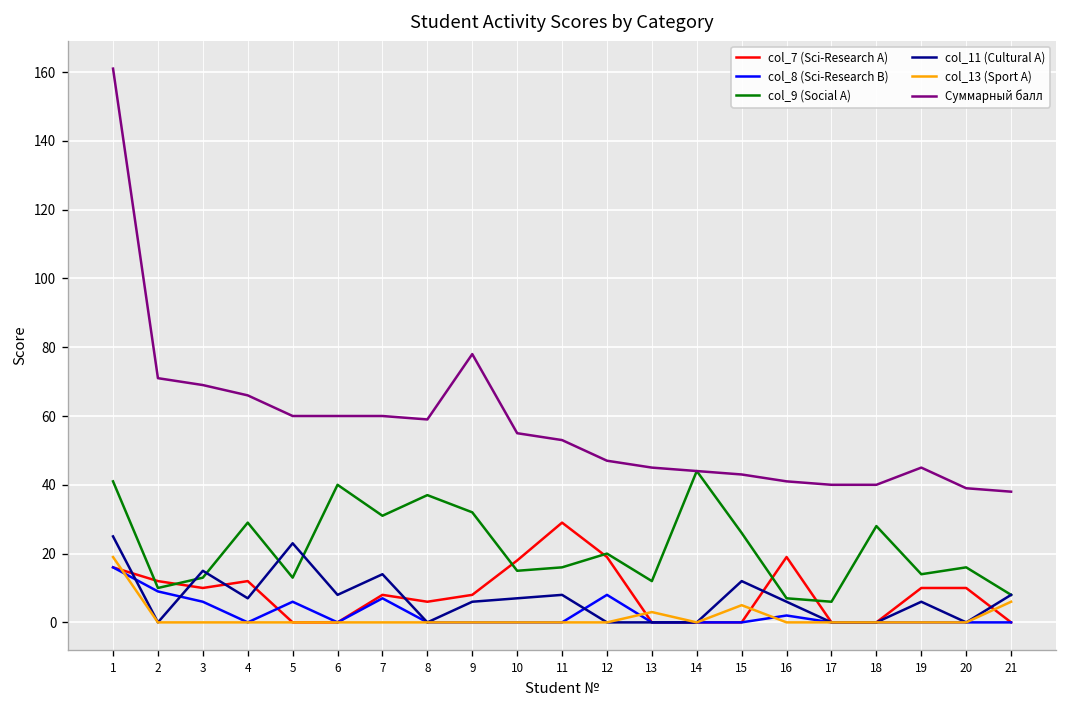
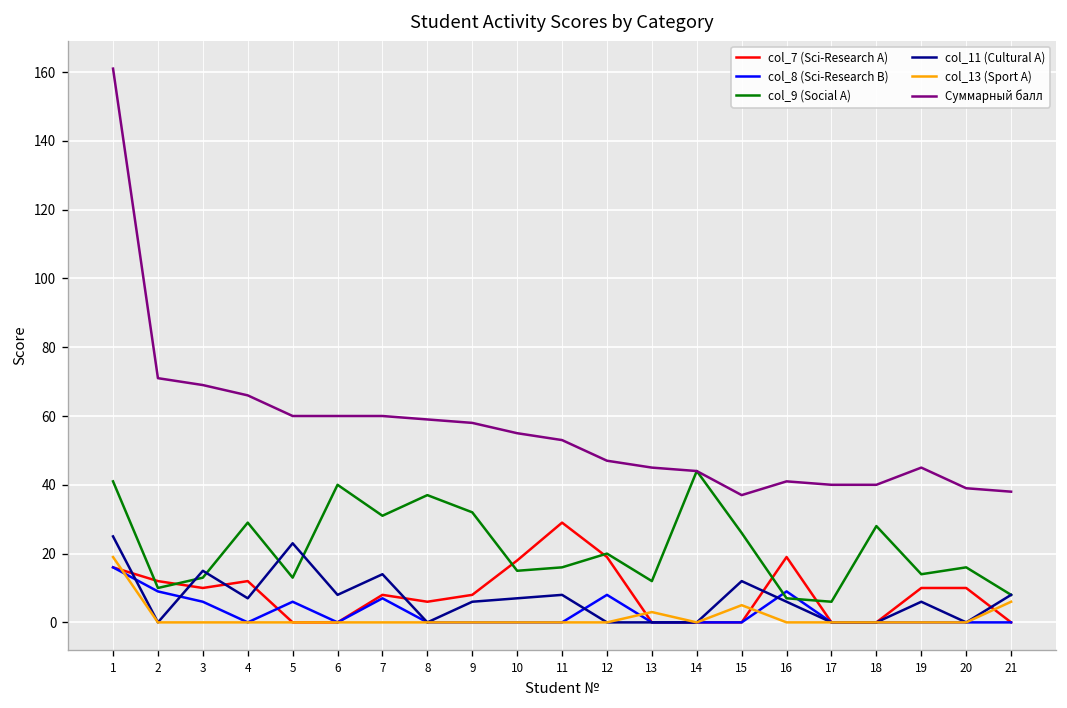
Суммарный балл, 9: 78 -> 58
Суммарный балл, 15: 43 -> 37
col_8 (Sci-Research B), 16: 2 -> 9
